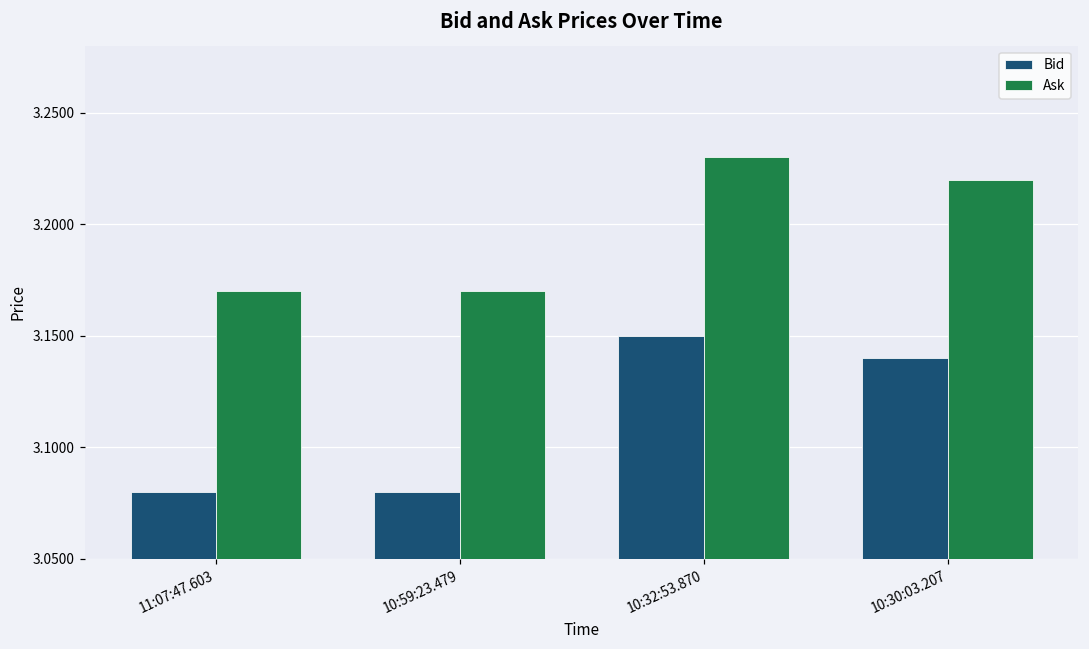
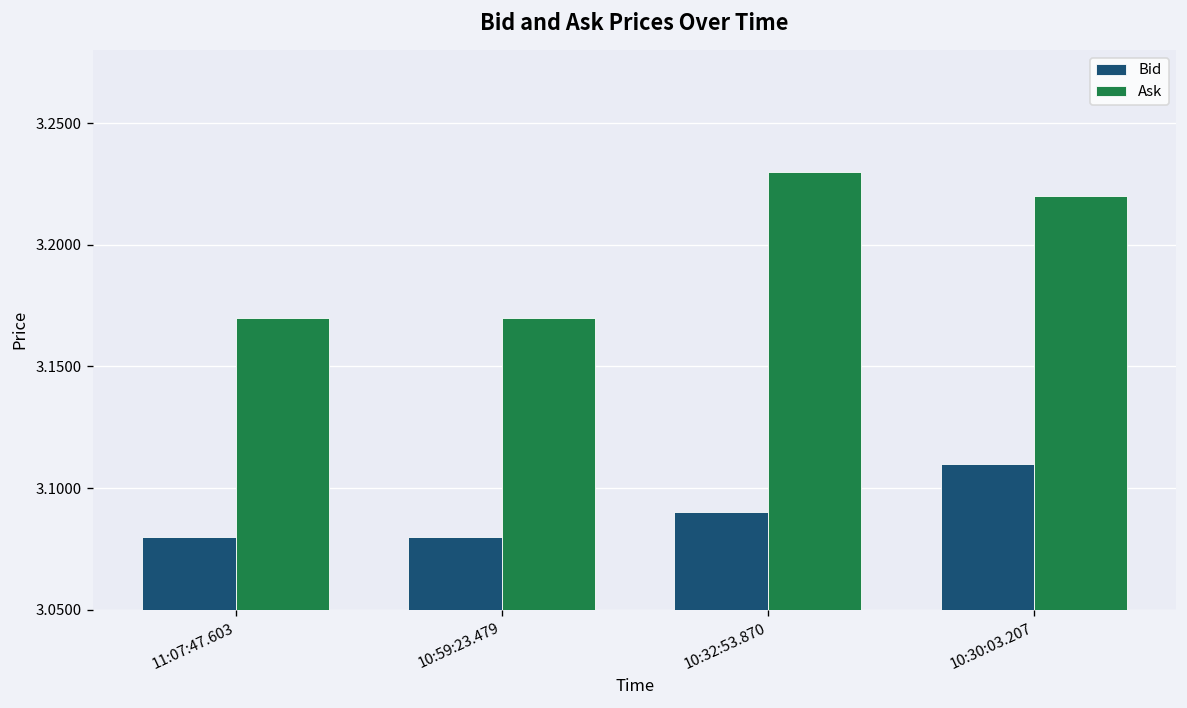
Bid, 10:32:53.870: 3.15 -> 3.09
Bid, 10:30:03.207: 3.14 -> 3.11
